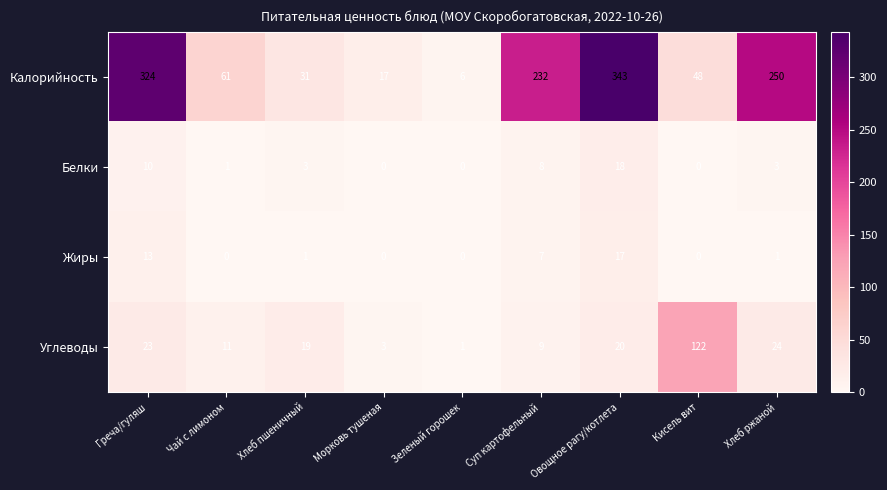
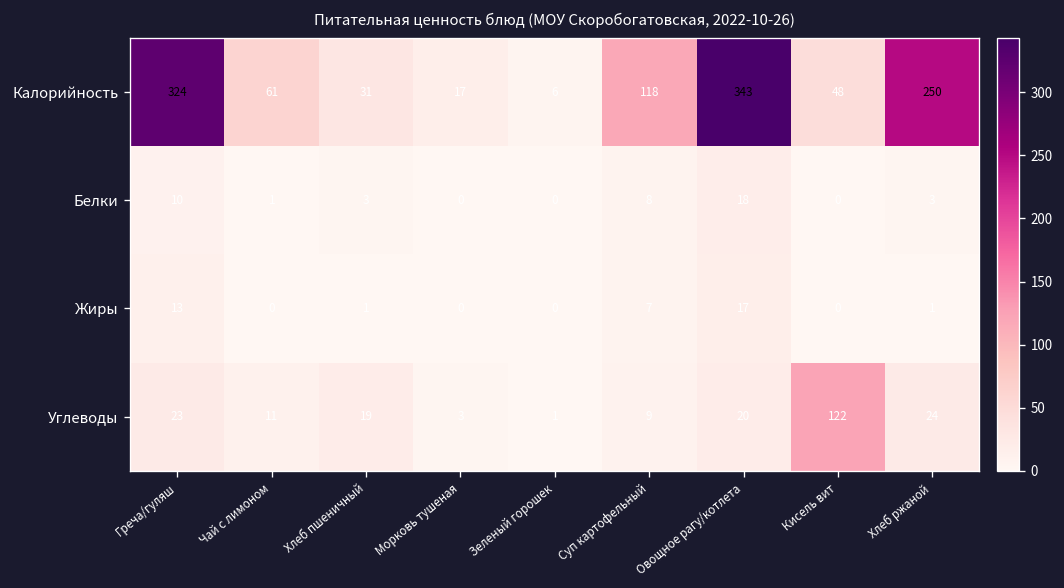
Калорийность, Суп картофельный: 232 -> 118
